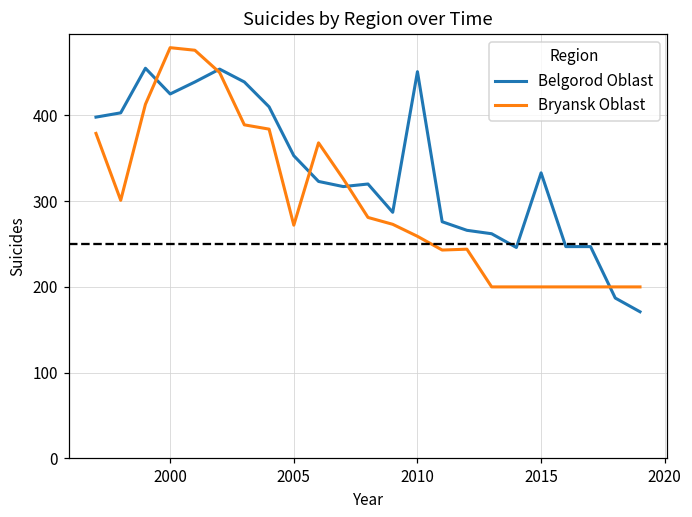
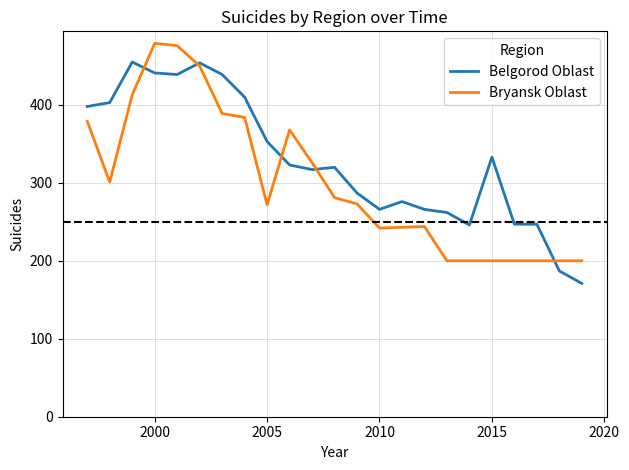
Belgorod Oblast, 2000: 430 -> 440
Belgorod Oblast, 2010: 450 -> 270
Bryansk Oblast, 2010: 260 -> 240
